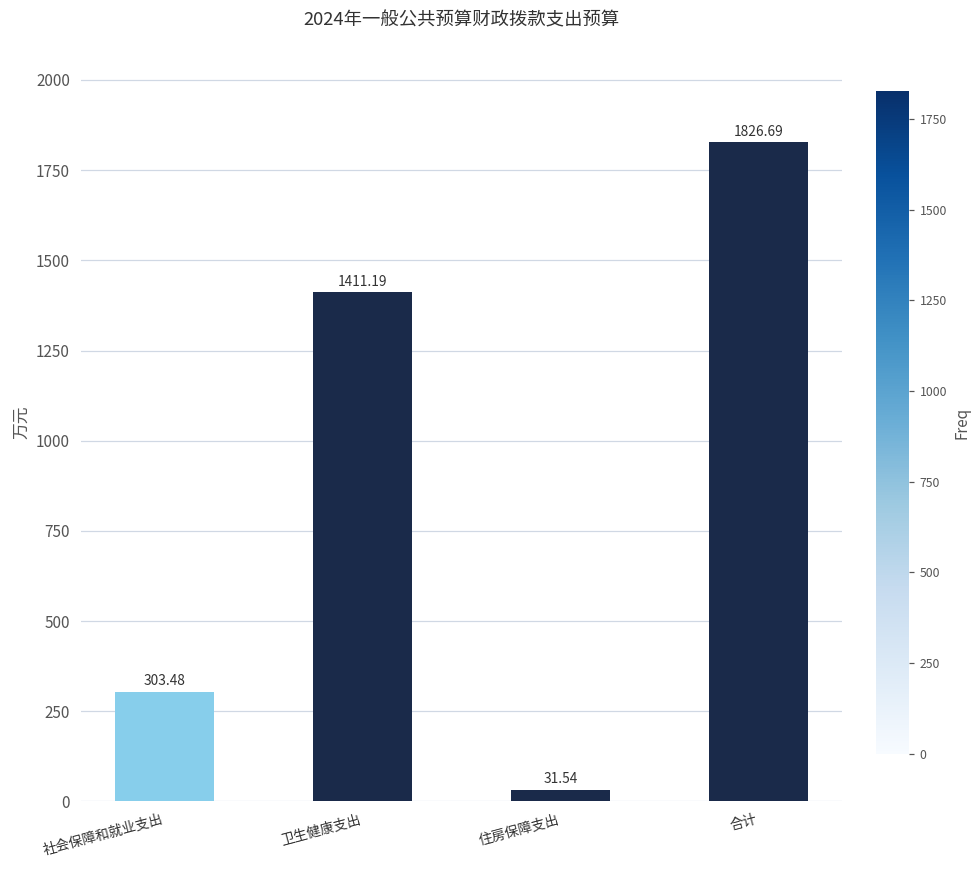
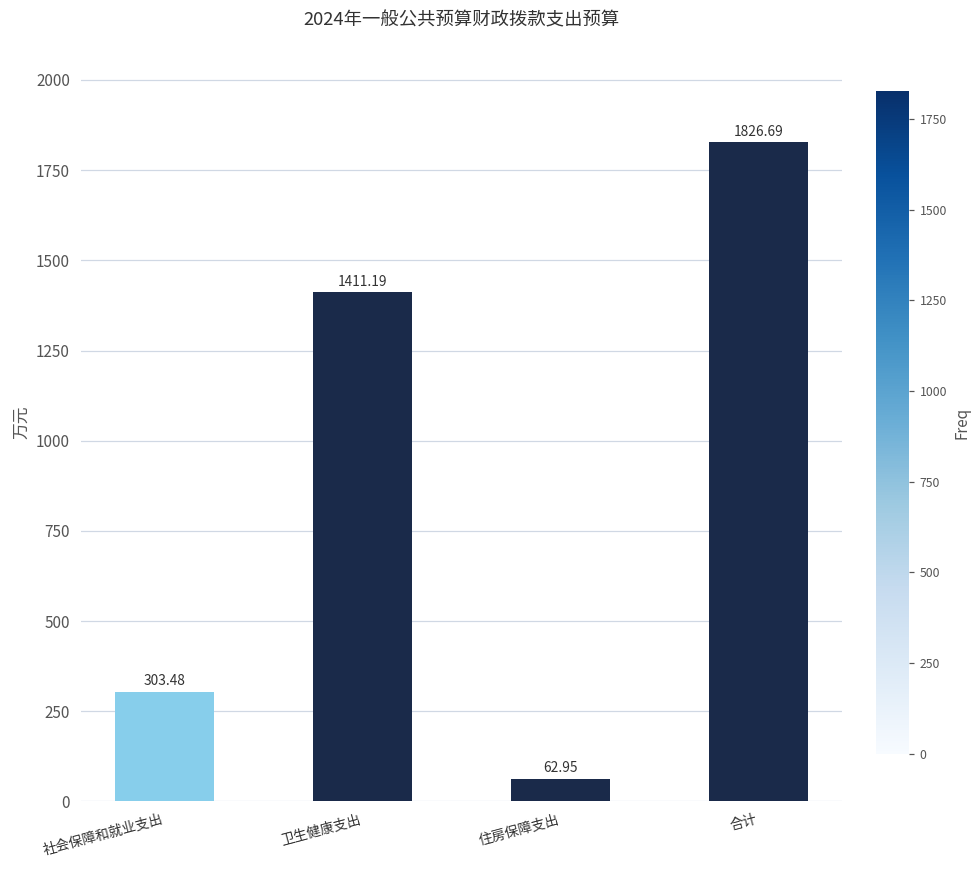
住房保障支出: 31.54 -> 62.95
